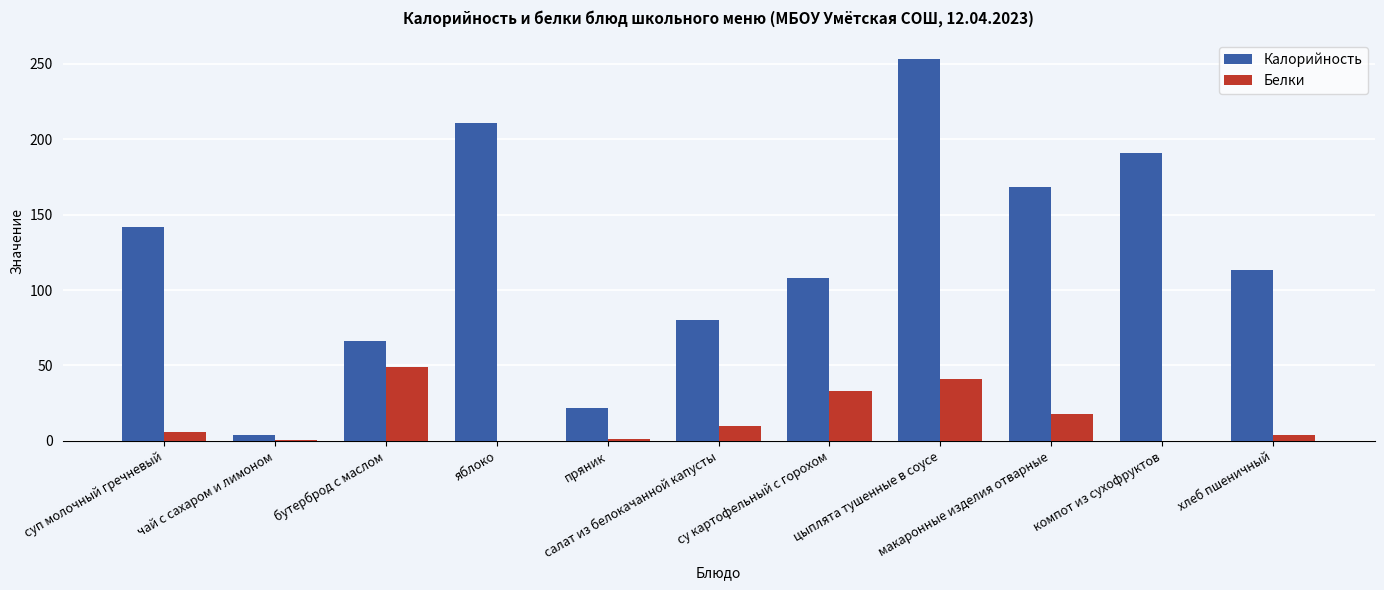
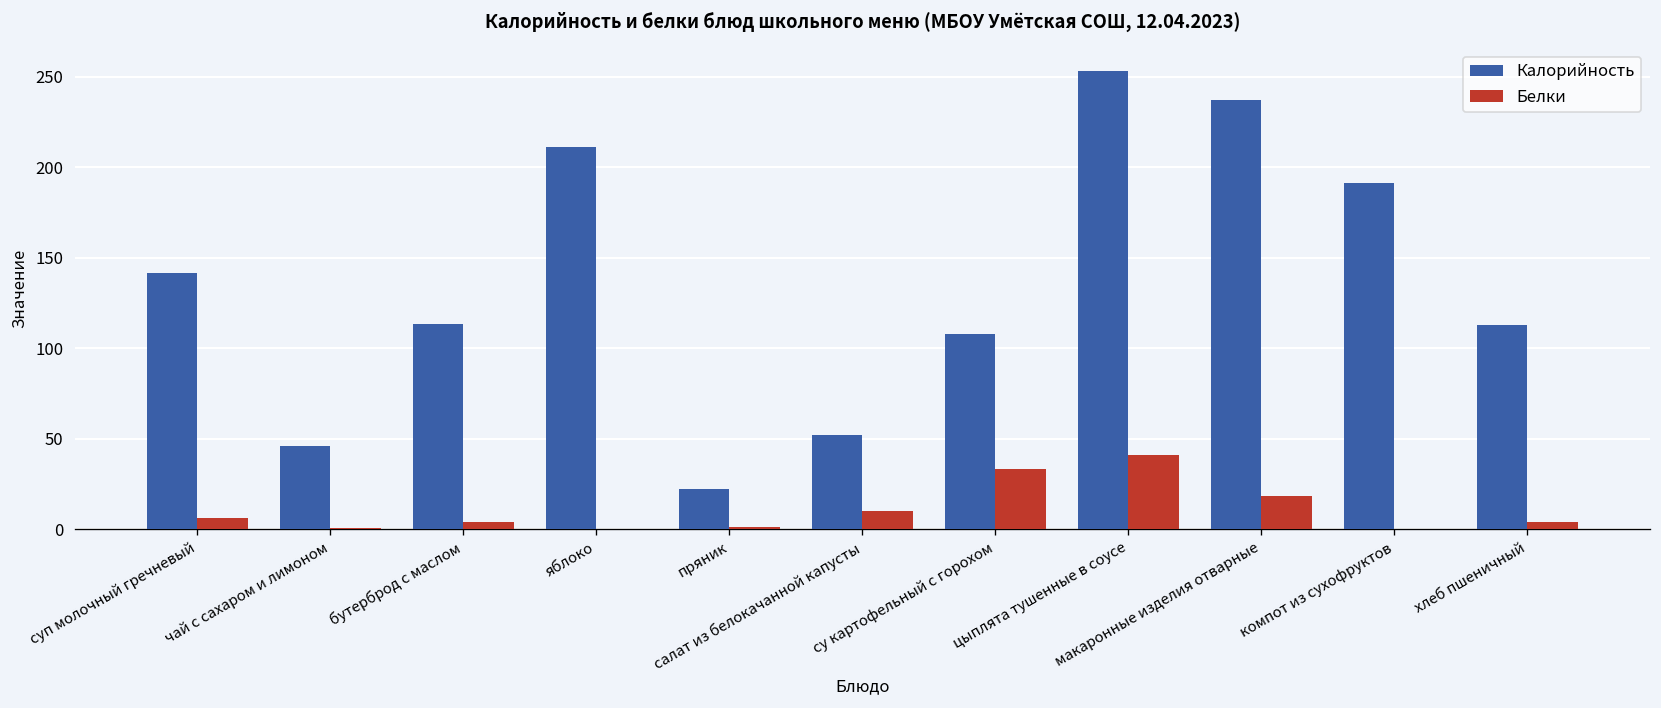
Калорийность, чай с сахаром и лимоном: 4 -> 46
Калорийность, бутерброд с маслом: 66 -> 113
Белки, бутерброд с маслом: 49 -> 4
Калорийность, салат из белокачанной капусты: 80 -> 52
Калорийность, макаронные изделия отварные: 168 -> 237
